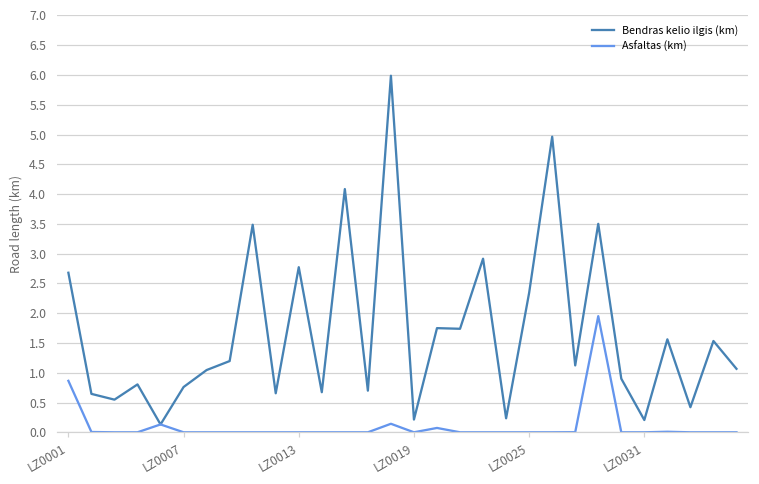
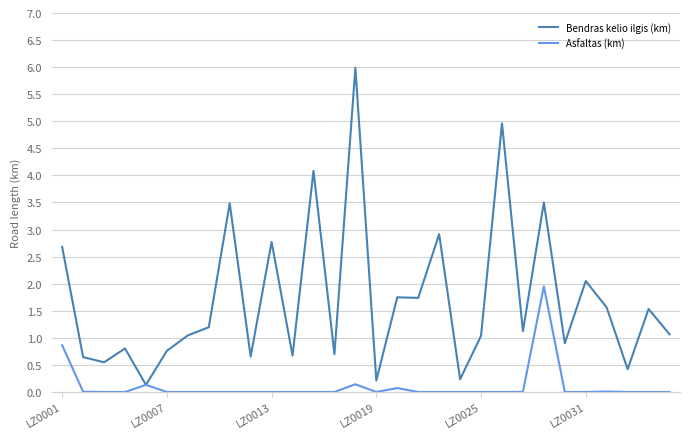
Bendras kelio ilgis (km), LZ0025: 2.3 -> 1.0
Bendras kelio ilgis (km), LZ0031: 0.2 -> 2.1
